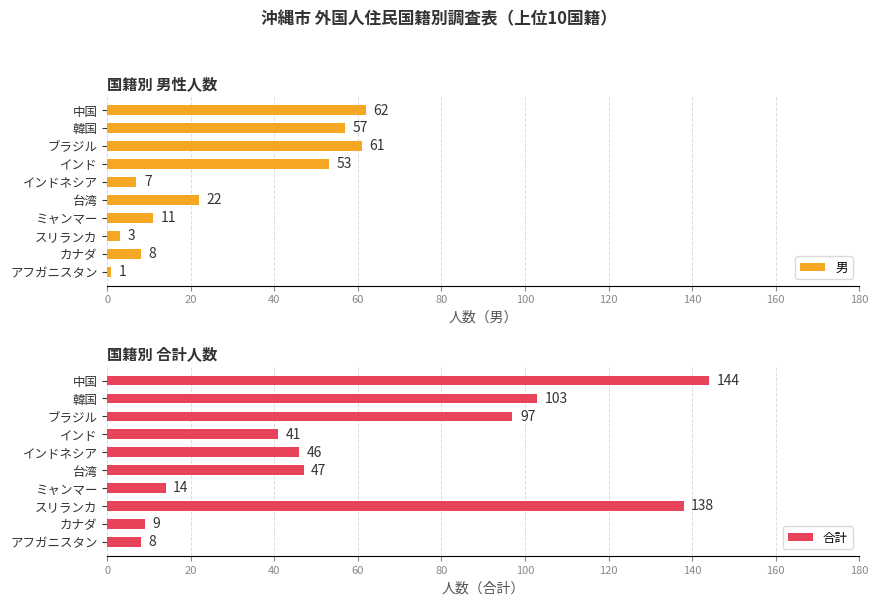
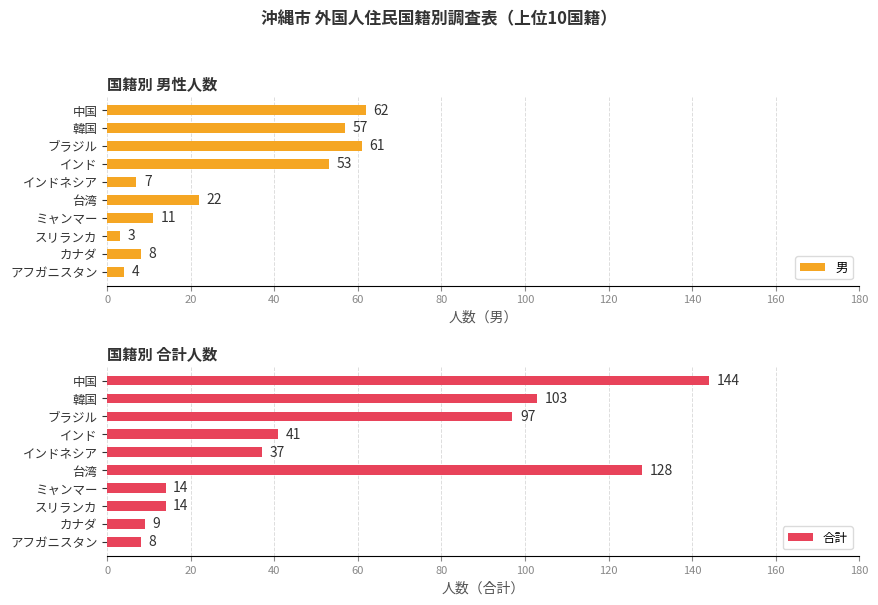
国籍別 男性人数, アフガニスタン: 1 -> 4
国籍別 合計人数, インドネシア: 46 -> 37
国籍別 合計人数, 台湾: 47 -> 128
国籍別 合計人数, スリランカ: 138 -> 14
